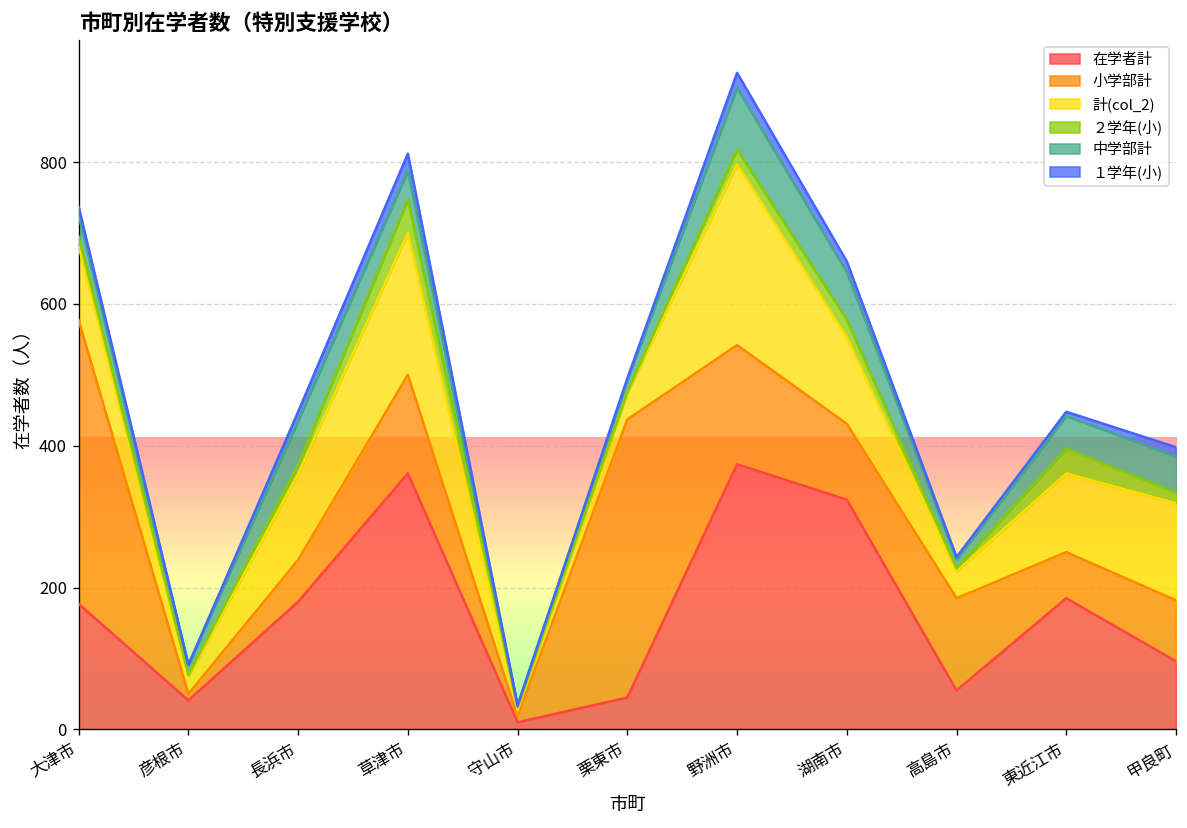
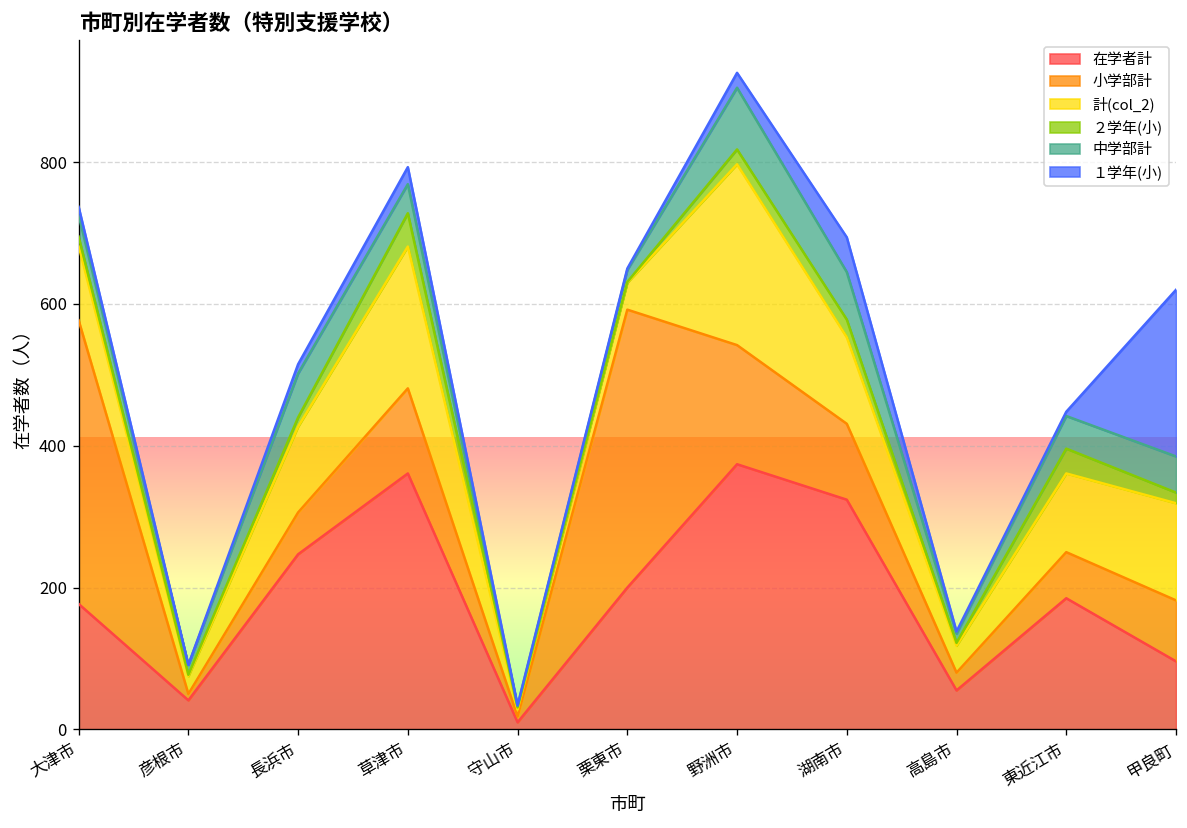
在学者計, 長浜市: 180 -> 250
小学部計, 草津市: 140 -> 120
在学者計, 栗東市: 50 -> 200
１学年(小), 湖南市: 20 -> 50
小学部計, 高島市: 130 -> 30
１学年(小), 甲良町: 10 -> 240
